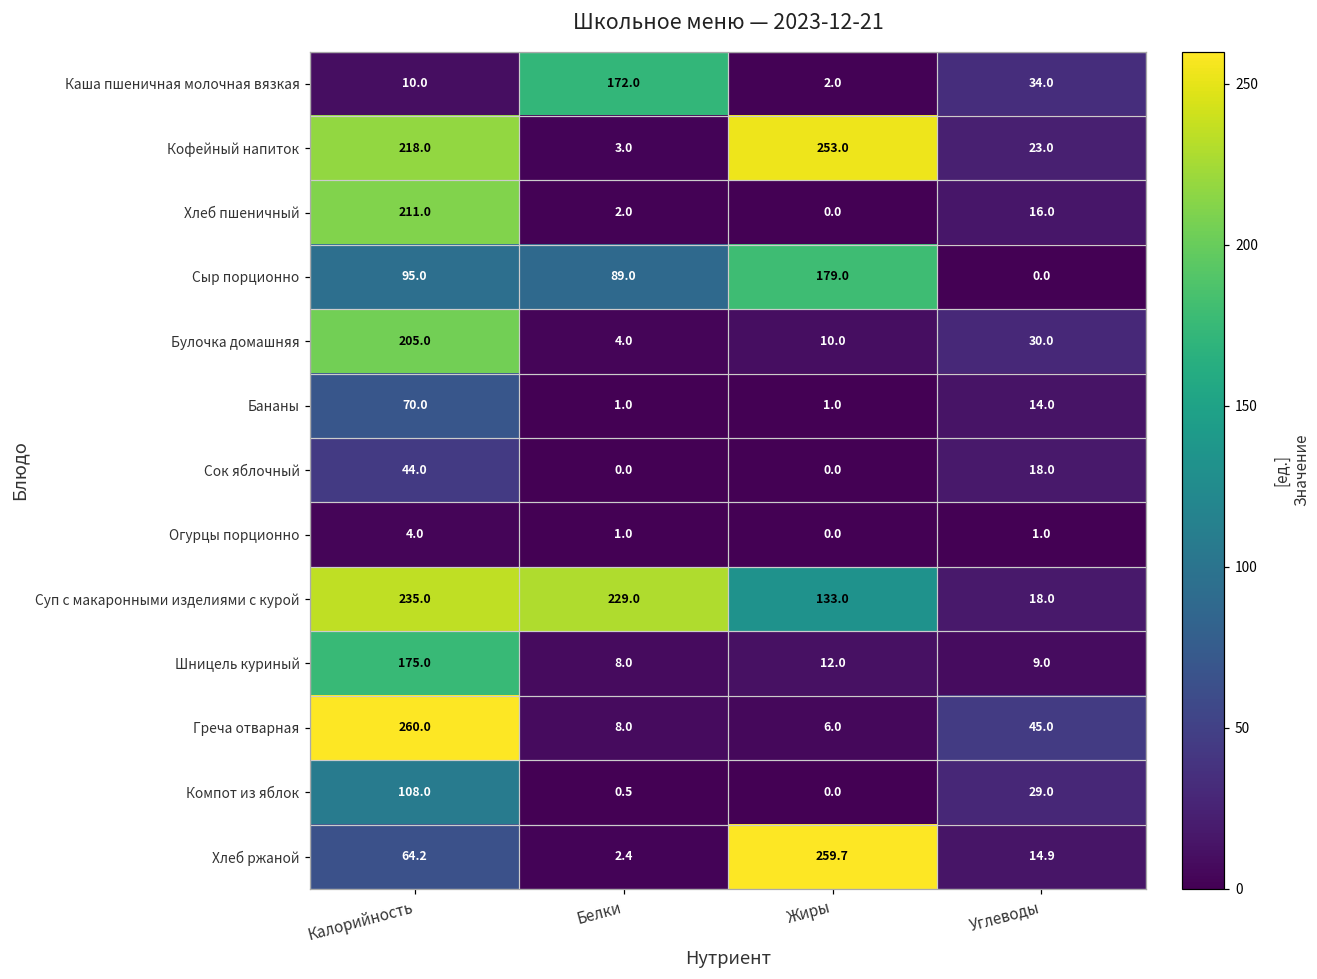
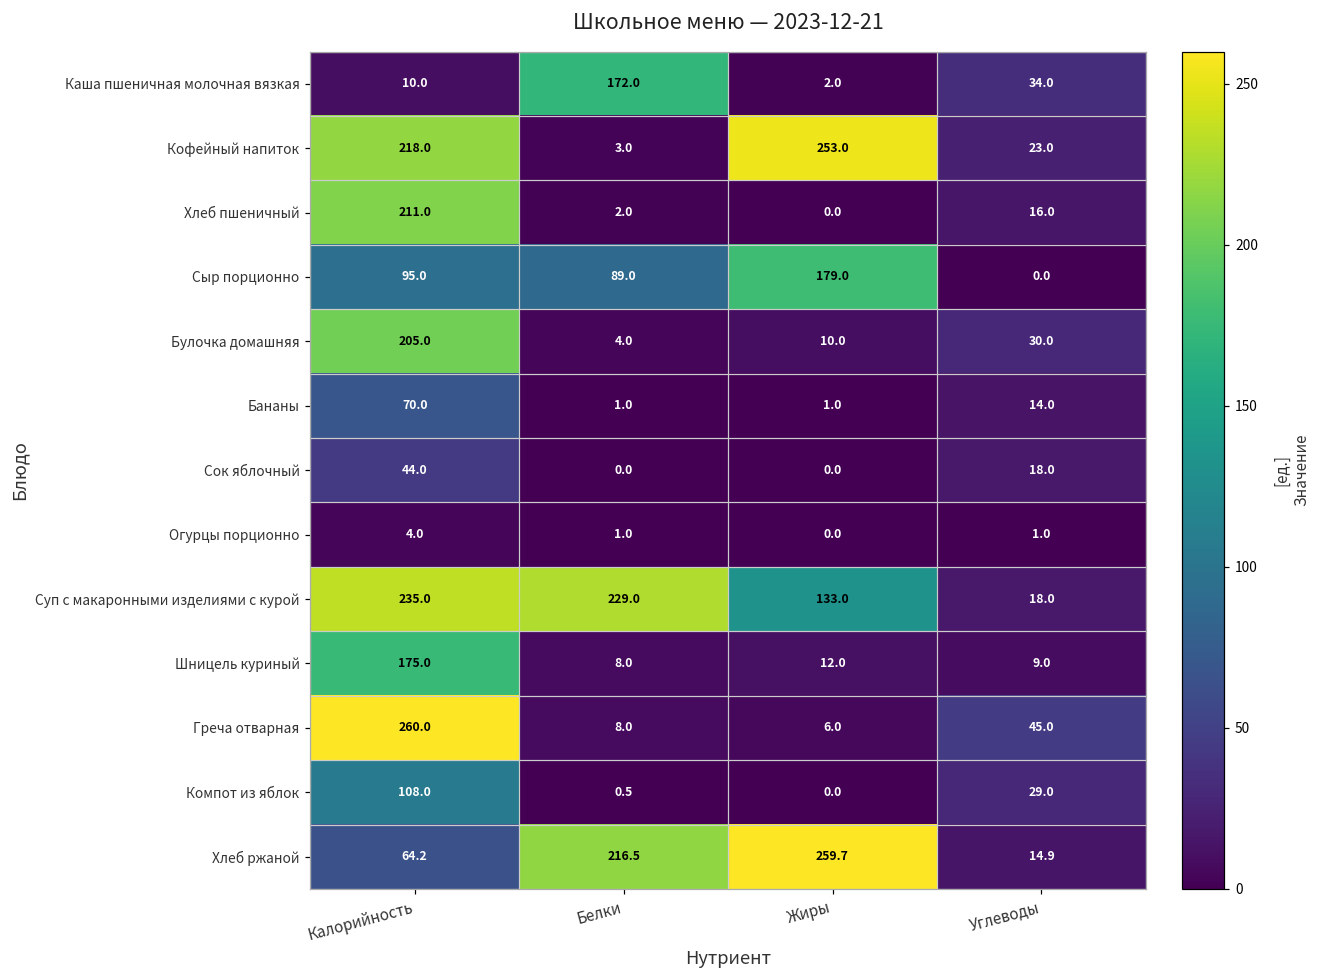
Хлеб ржаной, Белки: 2.4 -> 216.5
